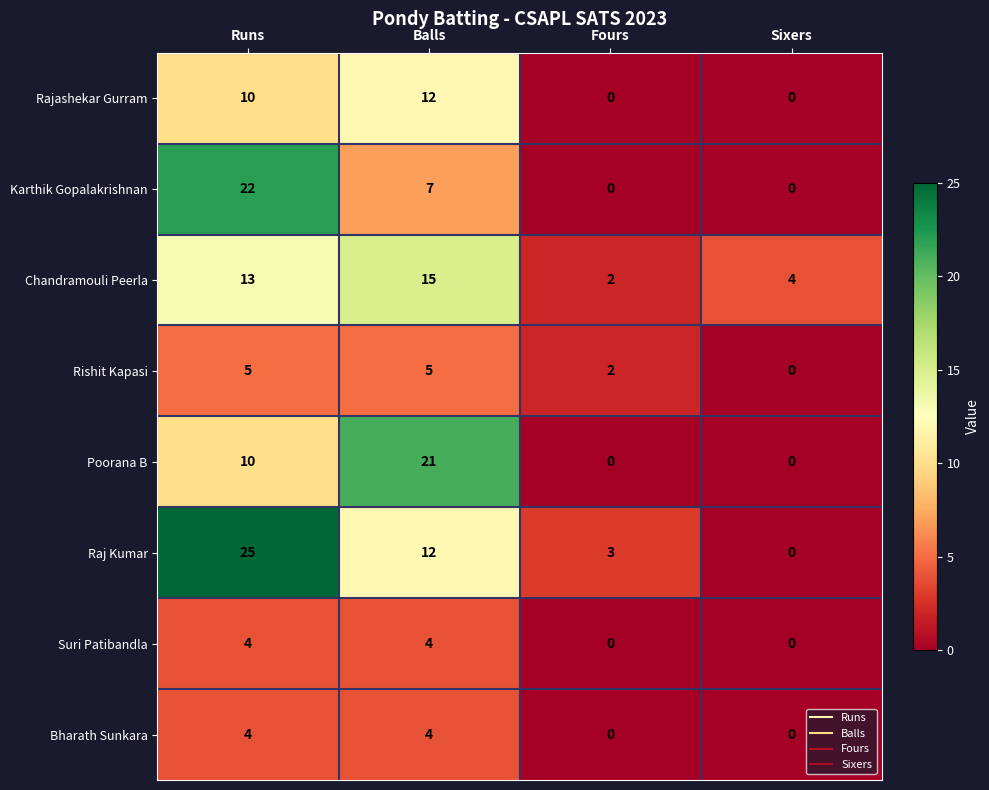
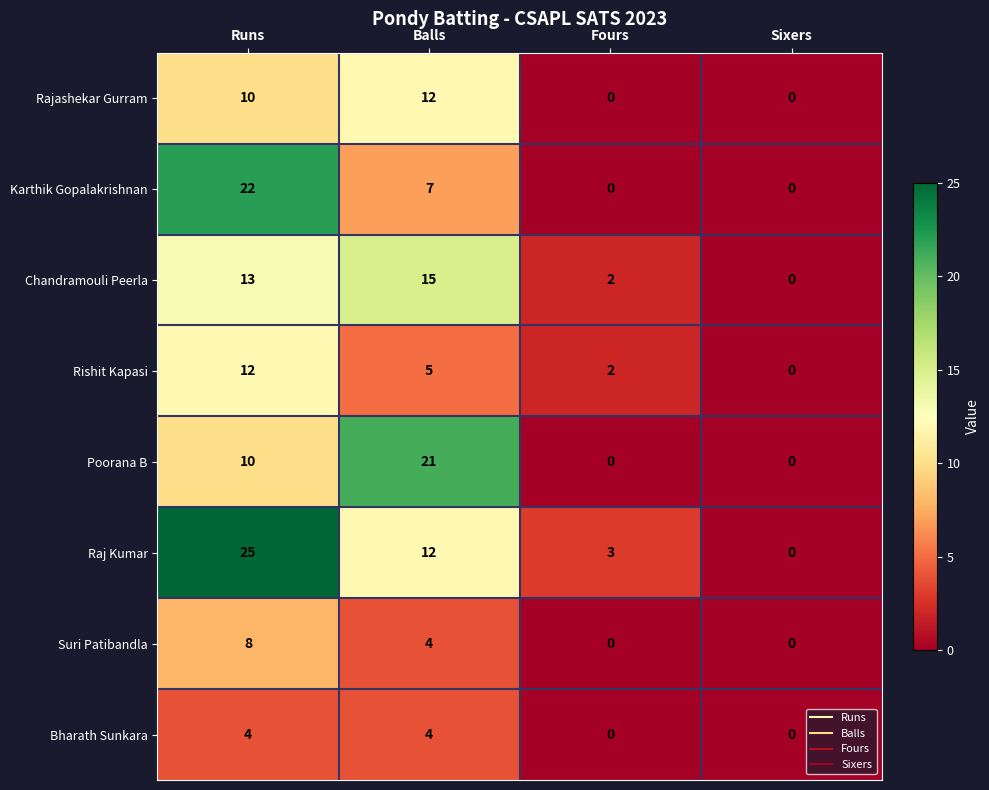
Chandramouli Peerla, Sixers: 4 -> 0
Rishit Kapasi, Runs: 5 -> 12
Suri Patibandla, Runs: 4 -> 8
